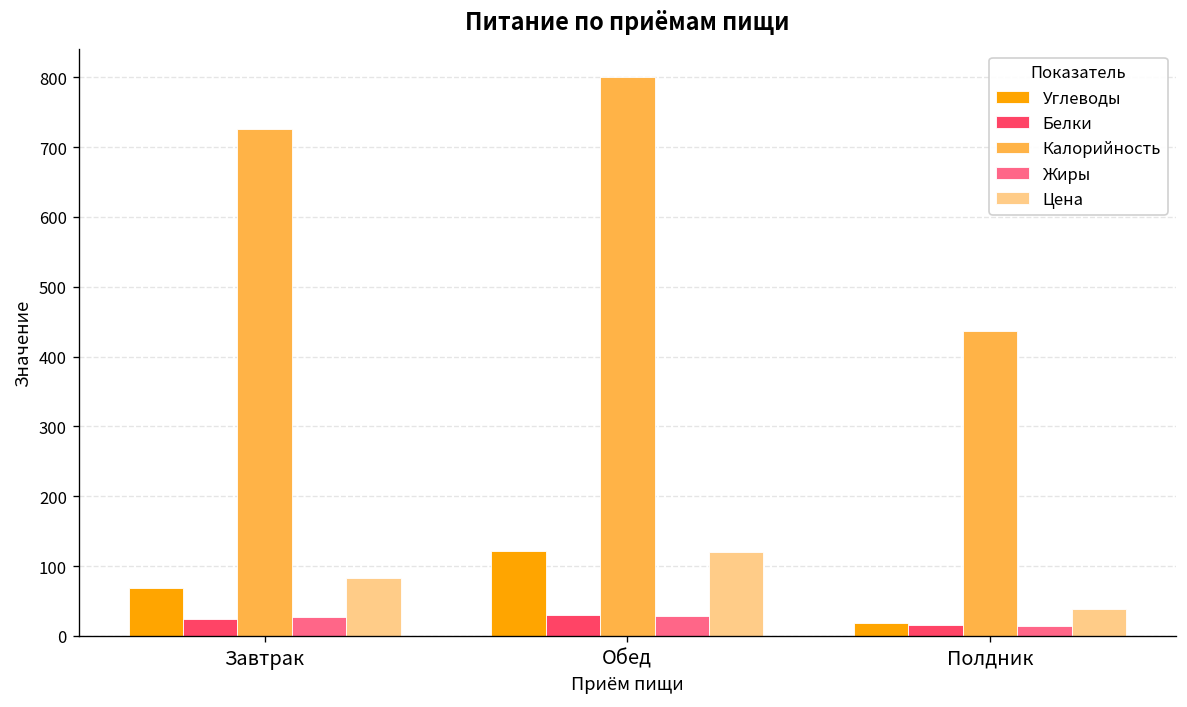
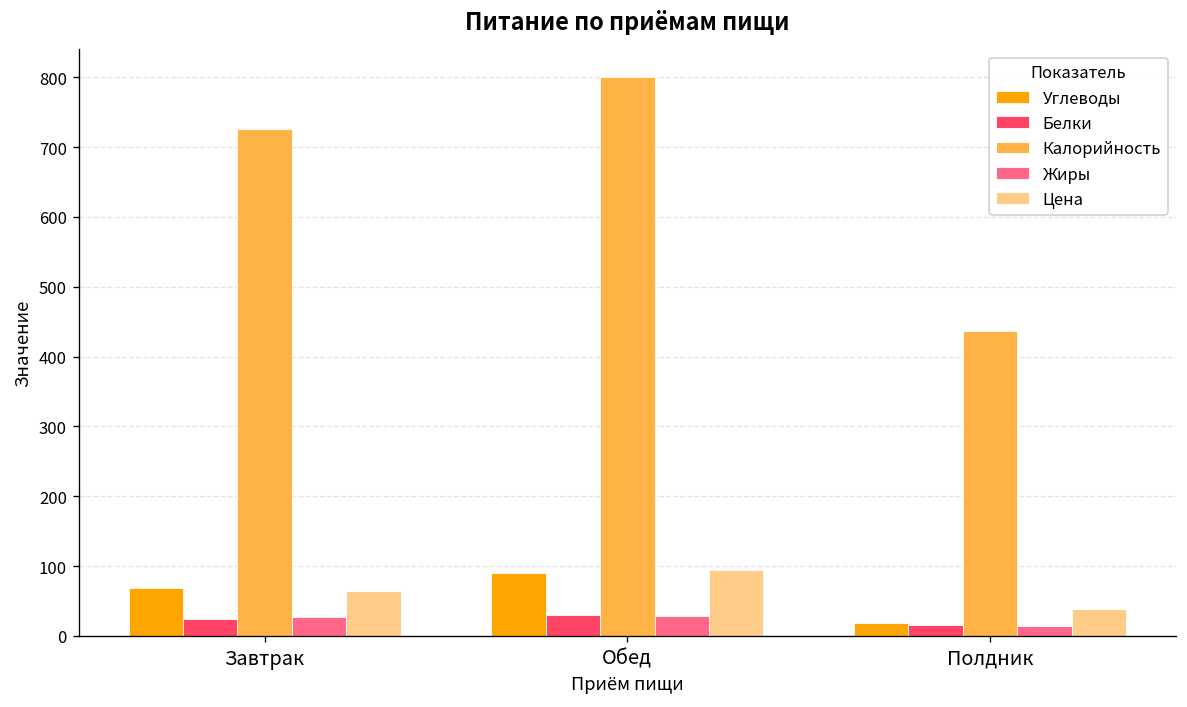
Цена, Завтрак: 80 -> 60
Углеводы, Обед: 120 -> 90
Цена, Обед: 120 -> 90
